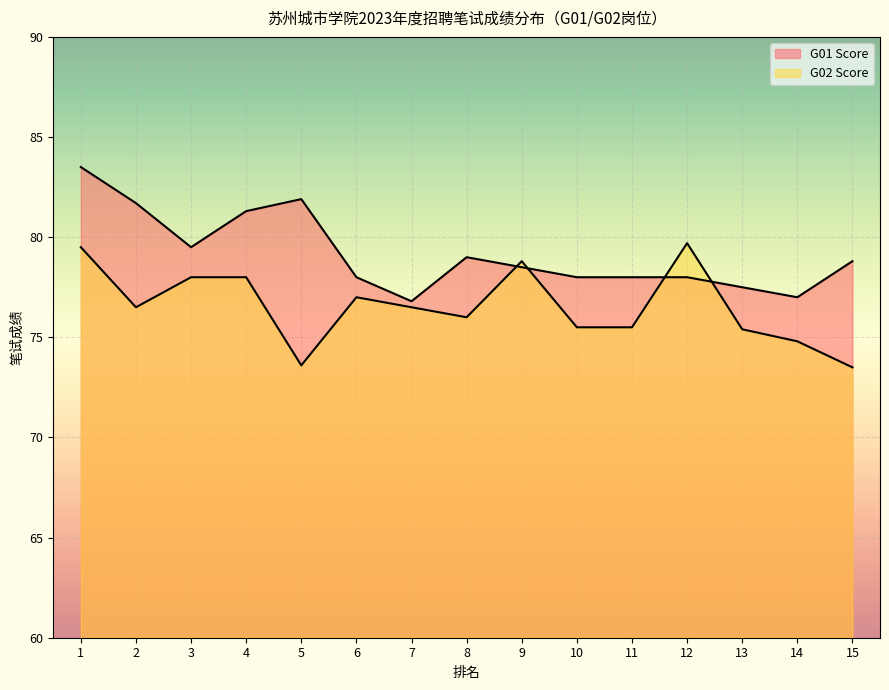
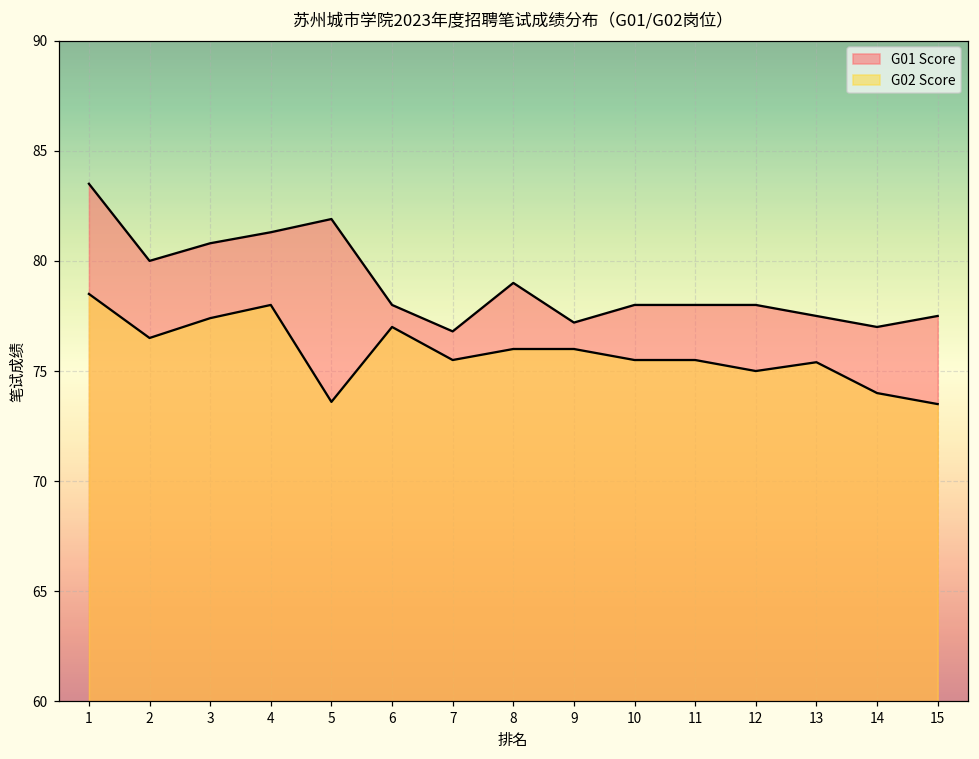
G02 Score, 1: 79.5 -> 78.5
G01 Score, 2: 81.7 -> 80.0
G01 Score, 3: 79.5 -> 80.8
G02 Score, 3: 78.0 -> 77.4
G02 Score, 7: 76.5 -> 75.5
G01 Score, 9: 78.5 -> 77.2
G02 Score, 9: 78.8 -> 76.0
G02 Score, 12: 79.7 -> 75.0
G02 Score, 14: 74.8 -> 74.0
G01 Score, 15: 78.8 -> 77.5
